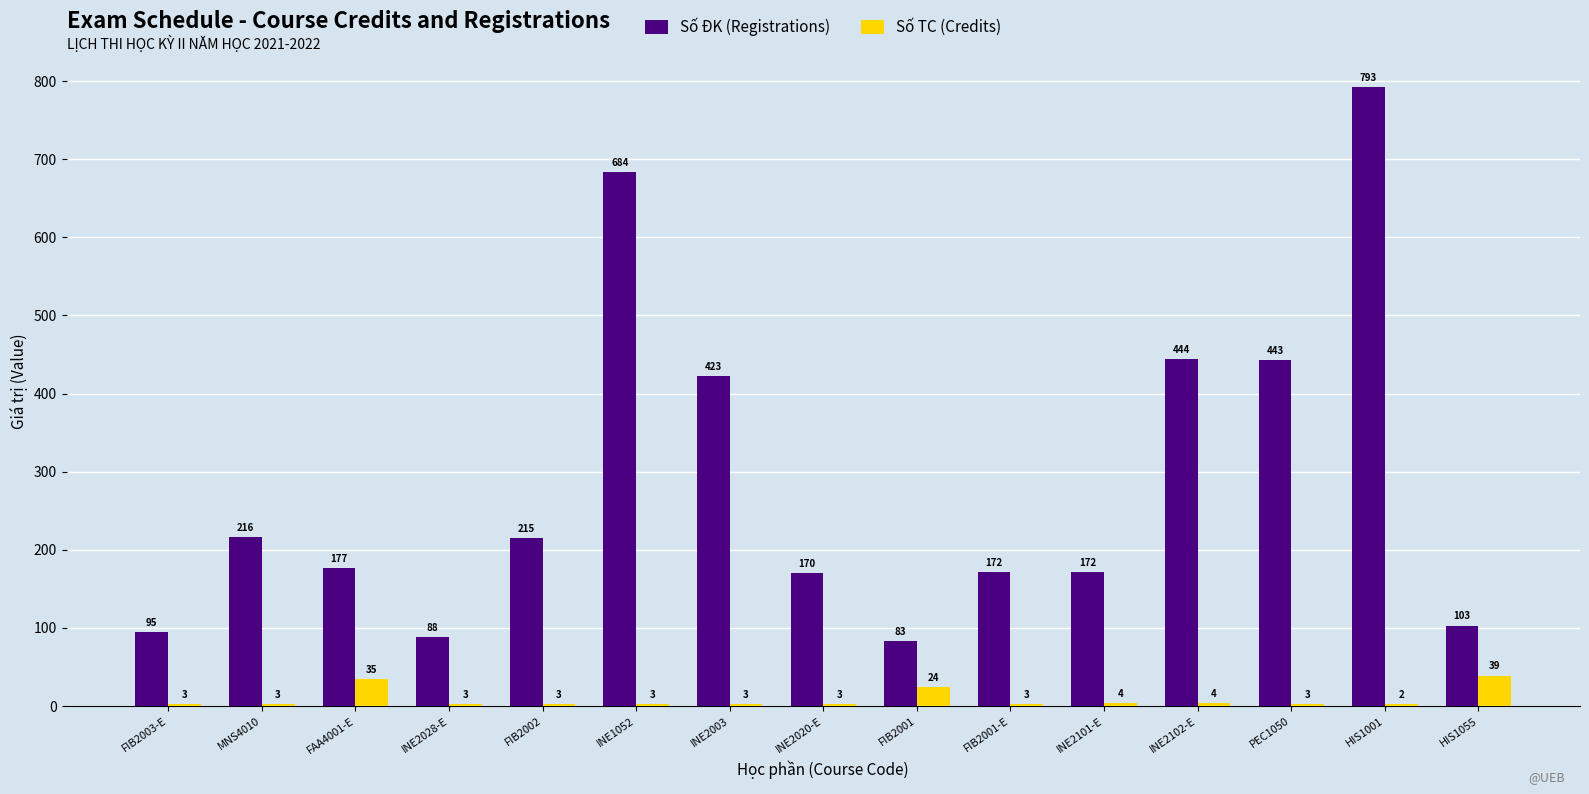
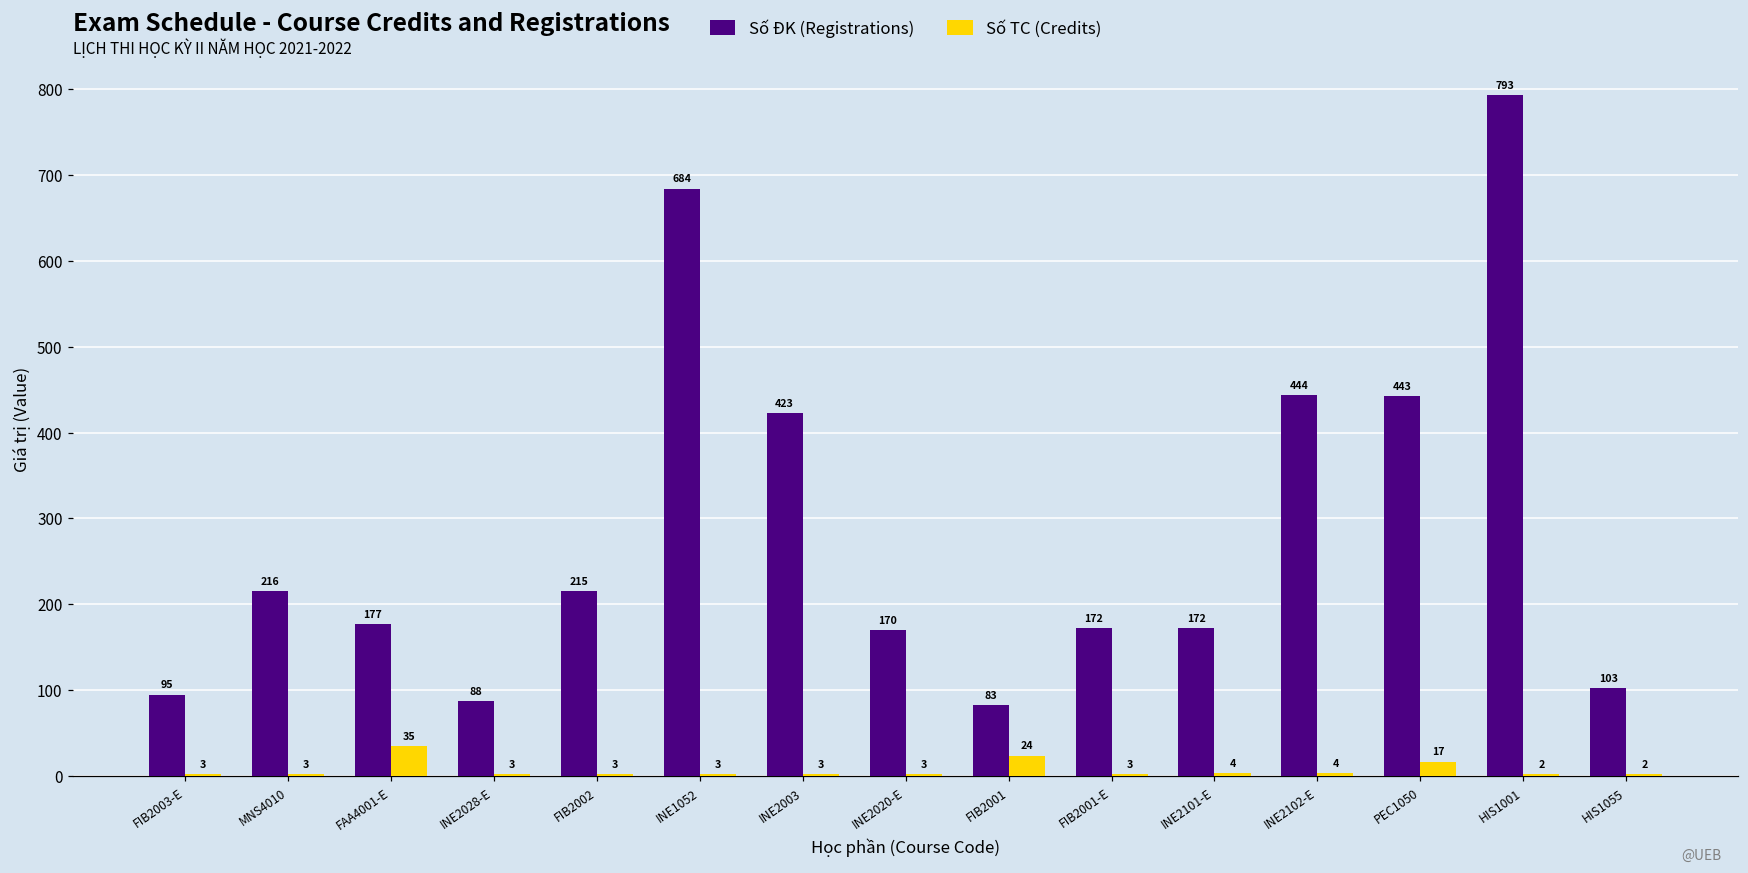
Số TC (Credits), PEC1050: 3 -> 17
Số TC (Credits), HIS1055: 39 -> 2
